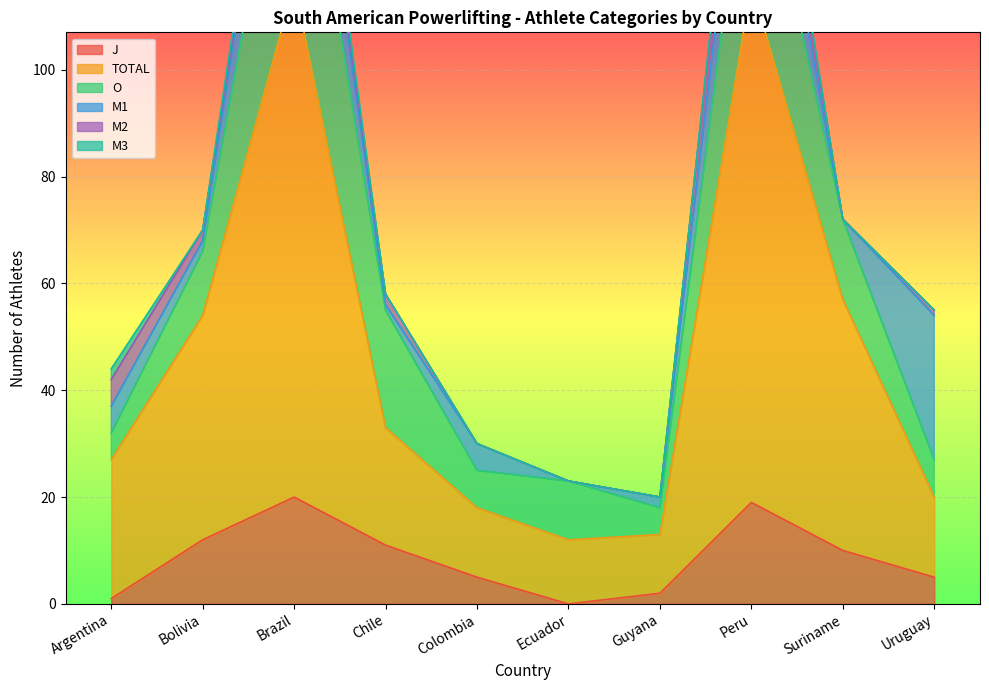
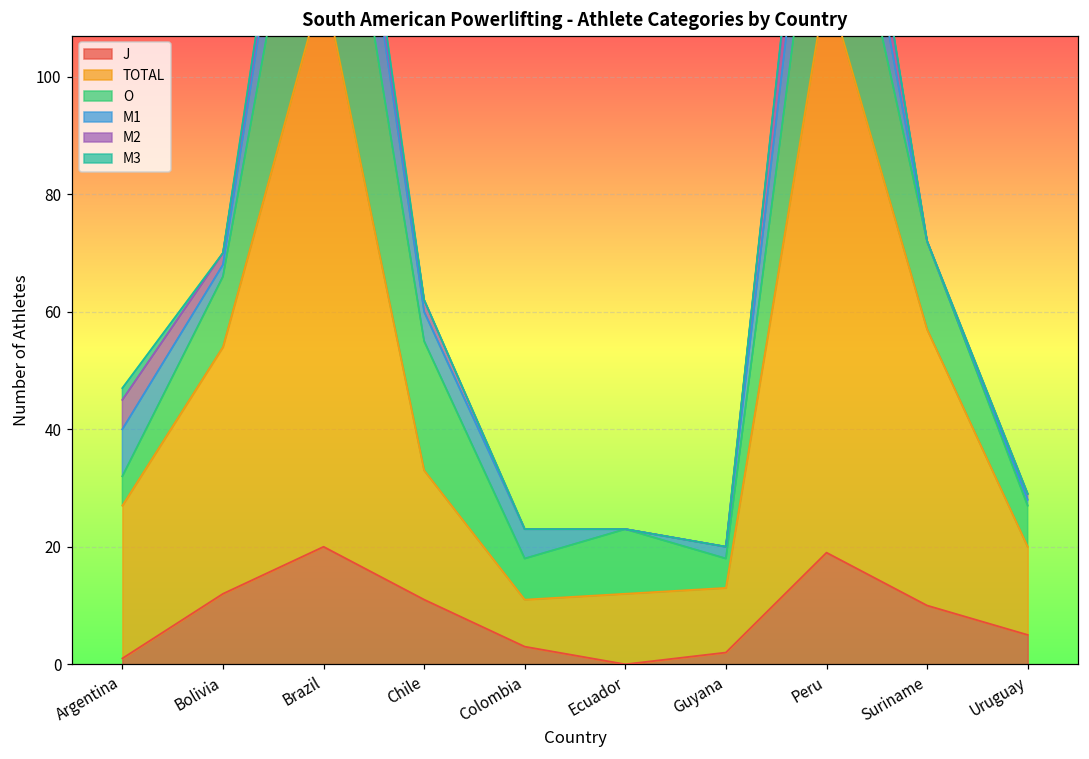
M1, Argentina: 5 -> 8
M1, Chile: 1 -> 5
J, Colombia: 5 -> 3
TOTAL, Colombia: 13 -> 8
M1, Uruguay: 27 -> 1
